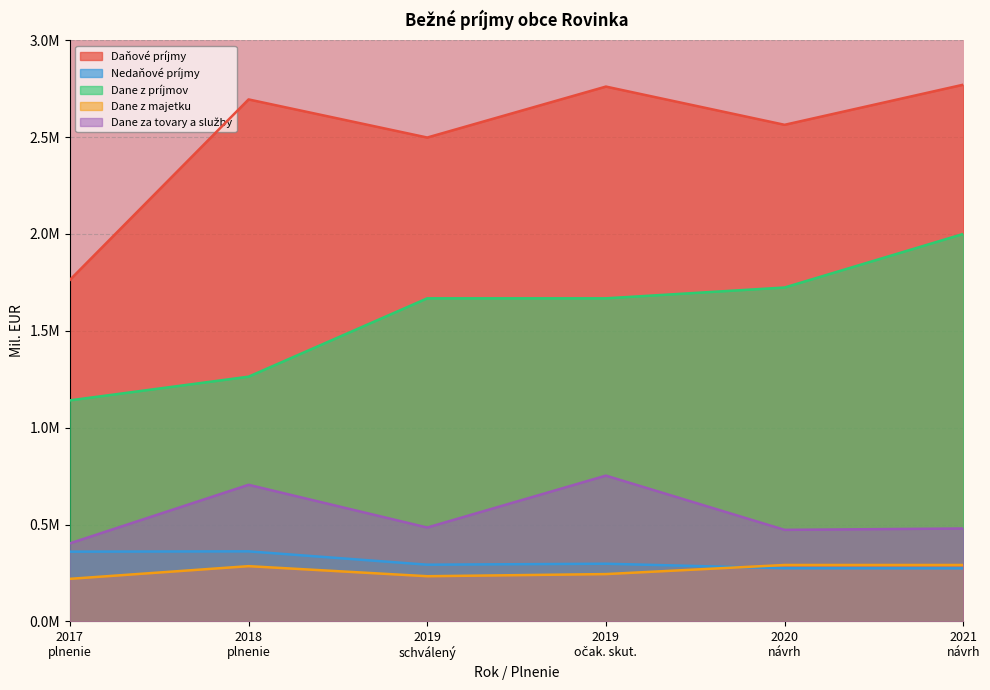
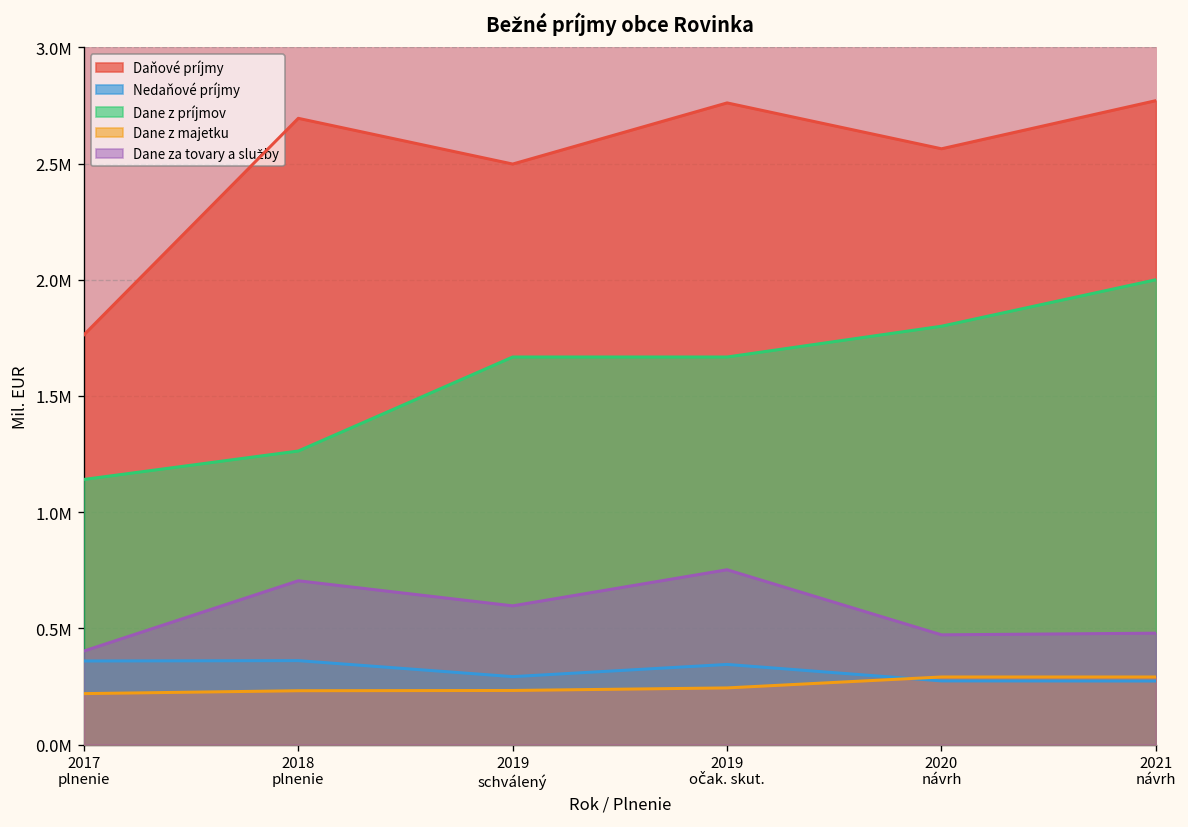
Dane z majetku, 2018 plnenie: 280000 -> 230000
Dane za tovary a služby, 2019 schválený: 480000 -> 600000
Nedaňové príjmy, 2019 očak. skut.: 300000 -> 340000
Dane z príjmov, 2020 návrh: 1720000 -> 1800000
